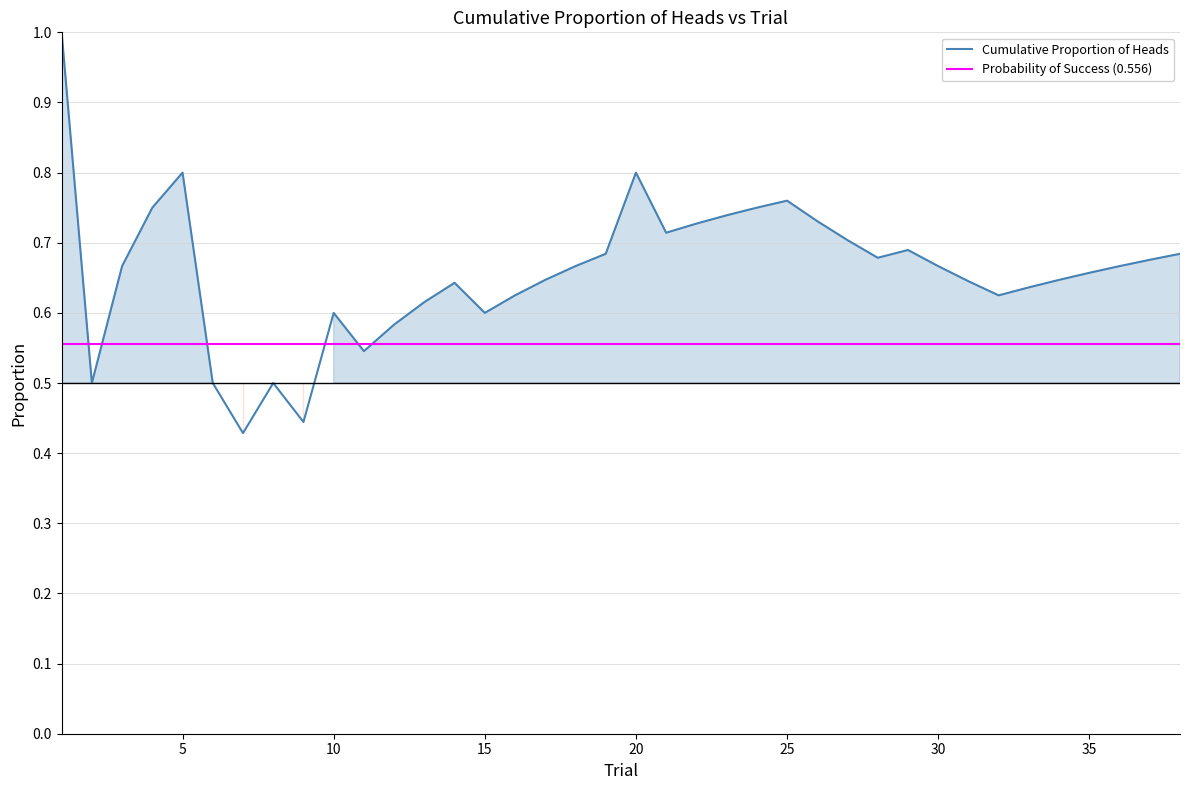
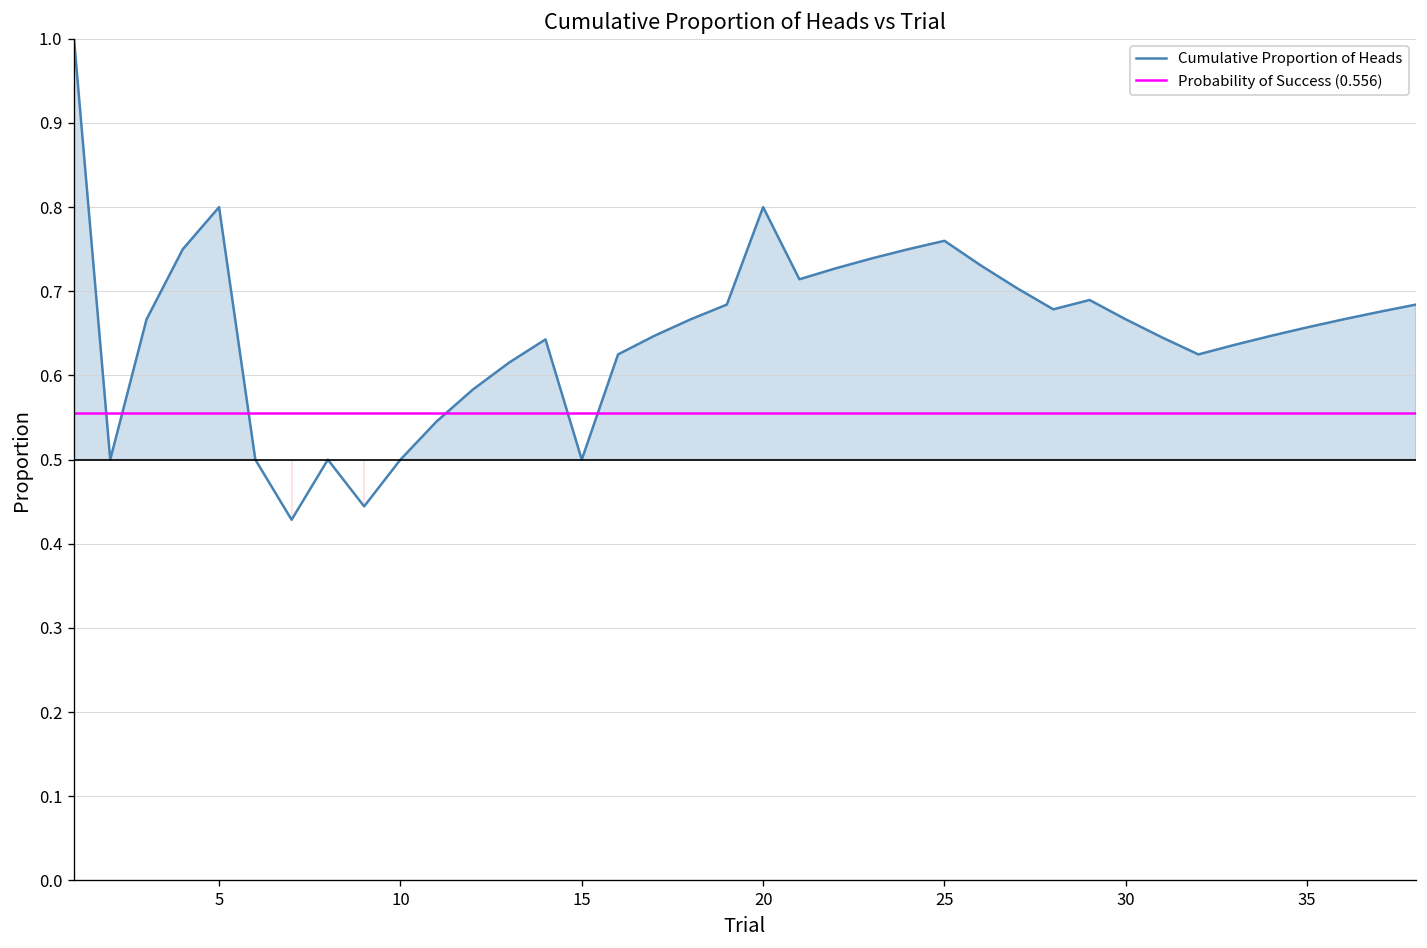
Cumulative Proportion of Heads, 10: 0.6 -> 0.5
Cumulative Proportion of Heads, 15: 0.6 -> 0.5
